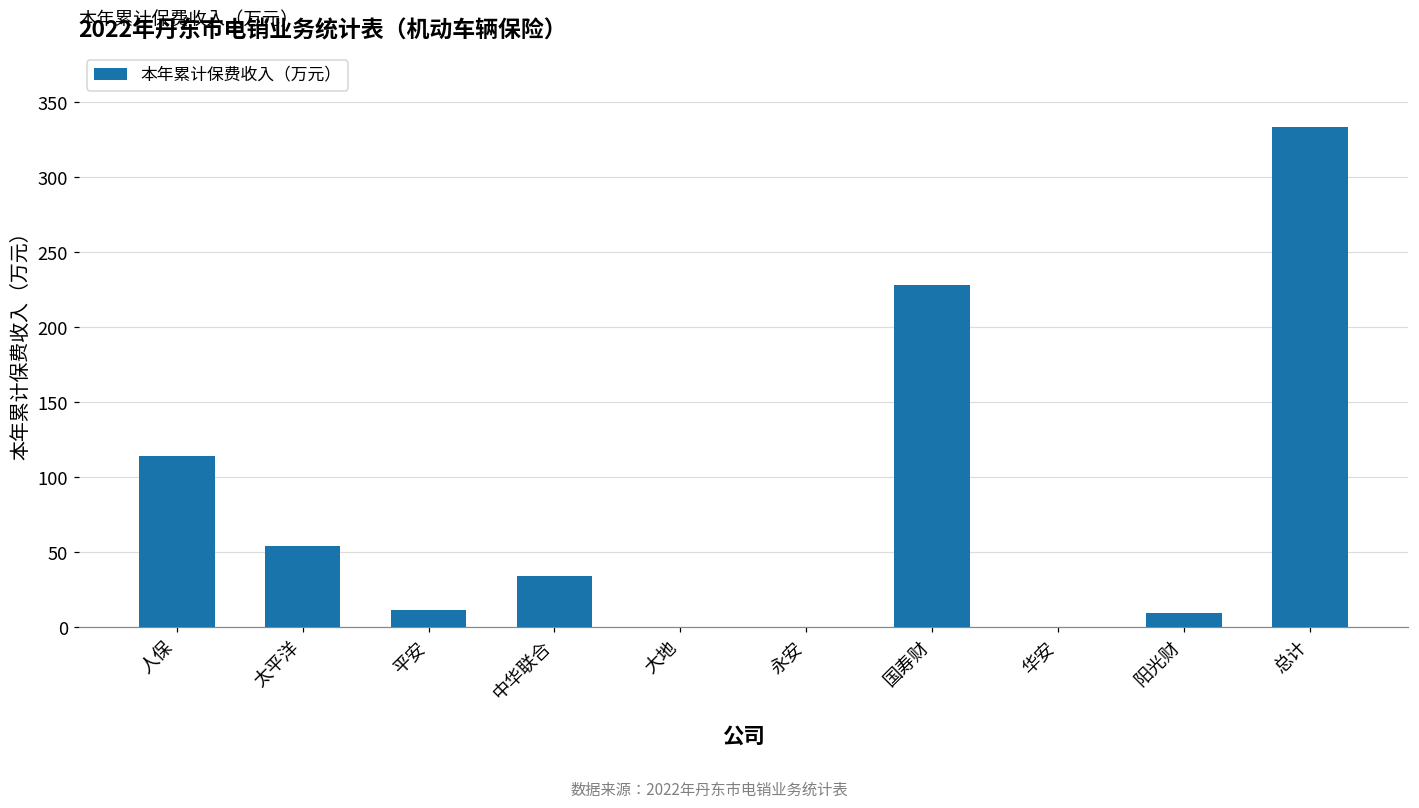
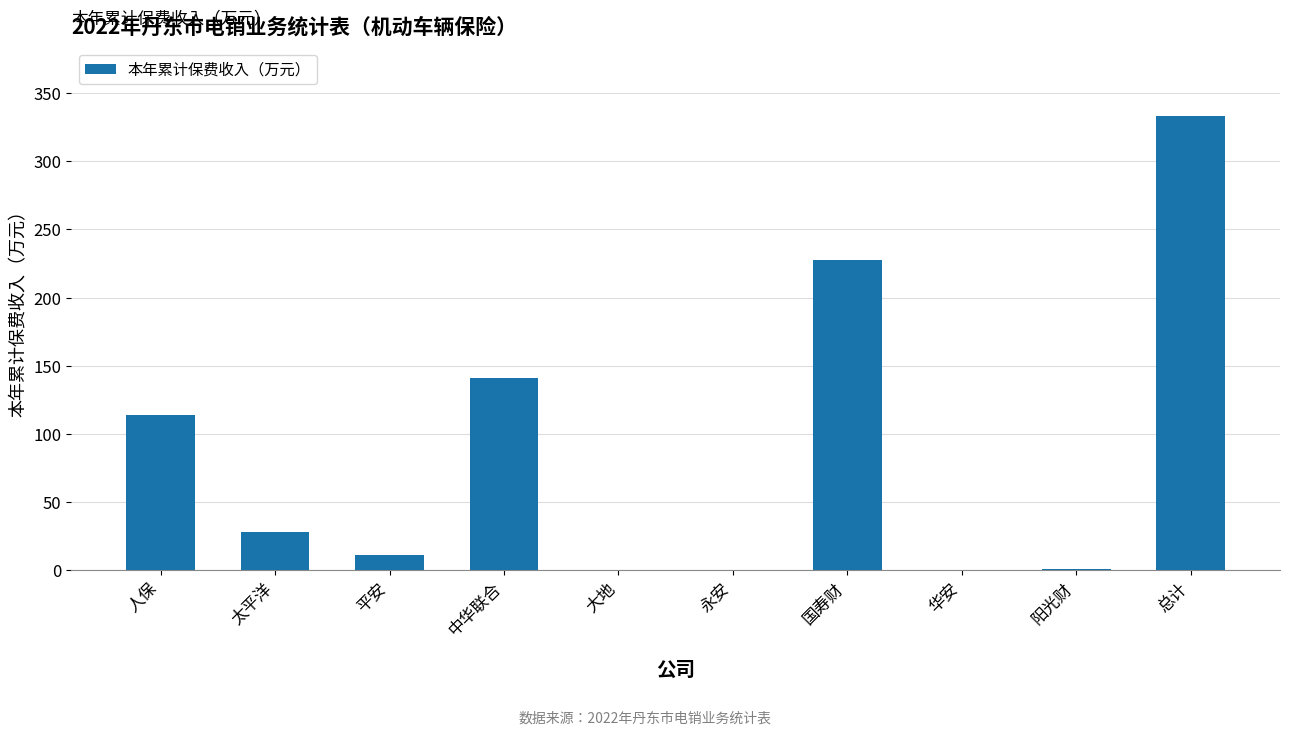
太平洋: 54 -> 28
中华联合: 34 -> 141
阳光财: 9 -> 1
